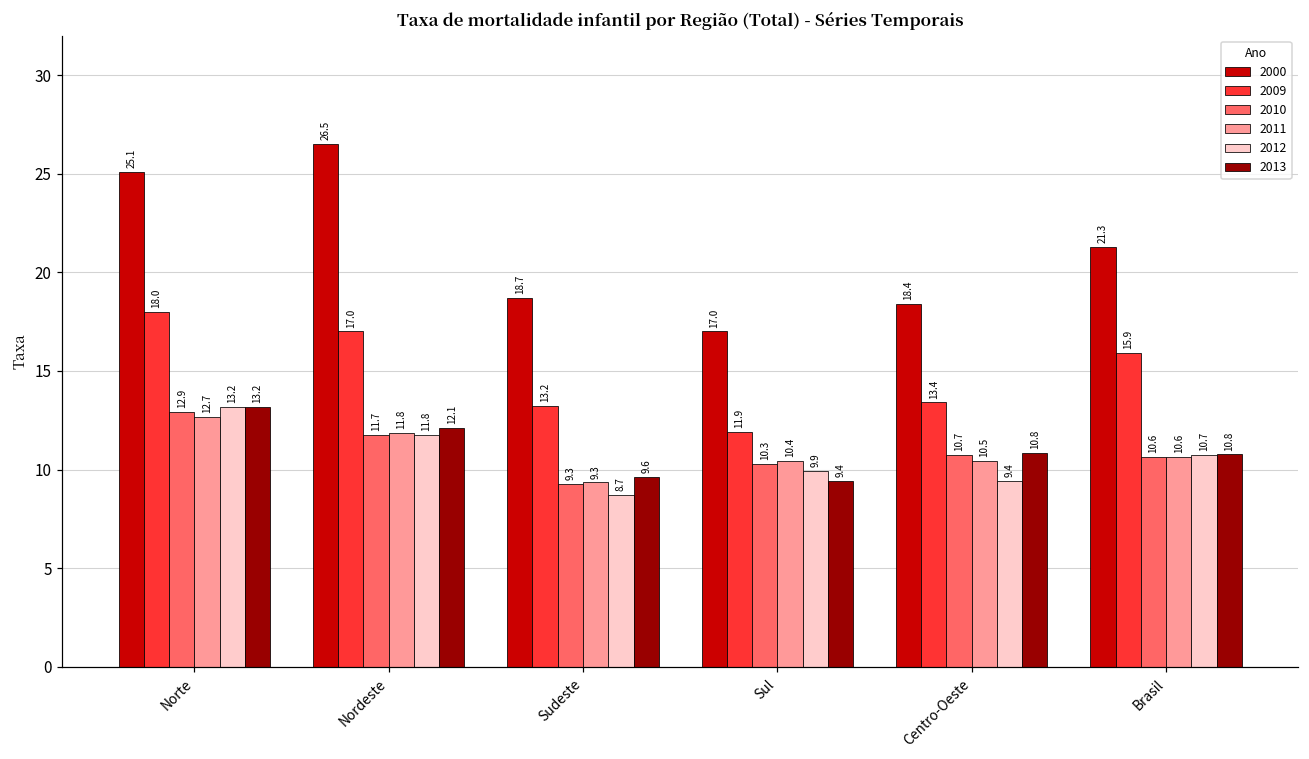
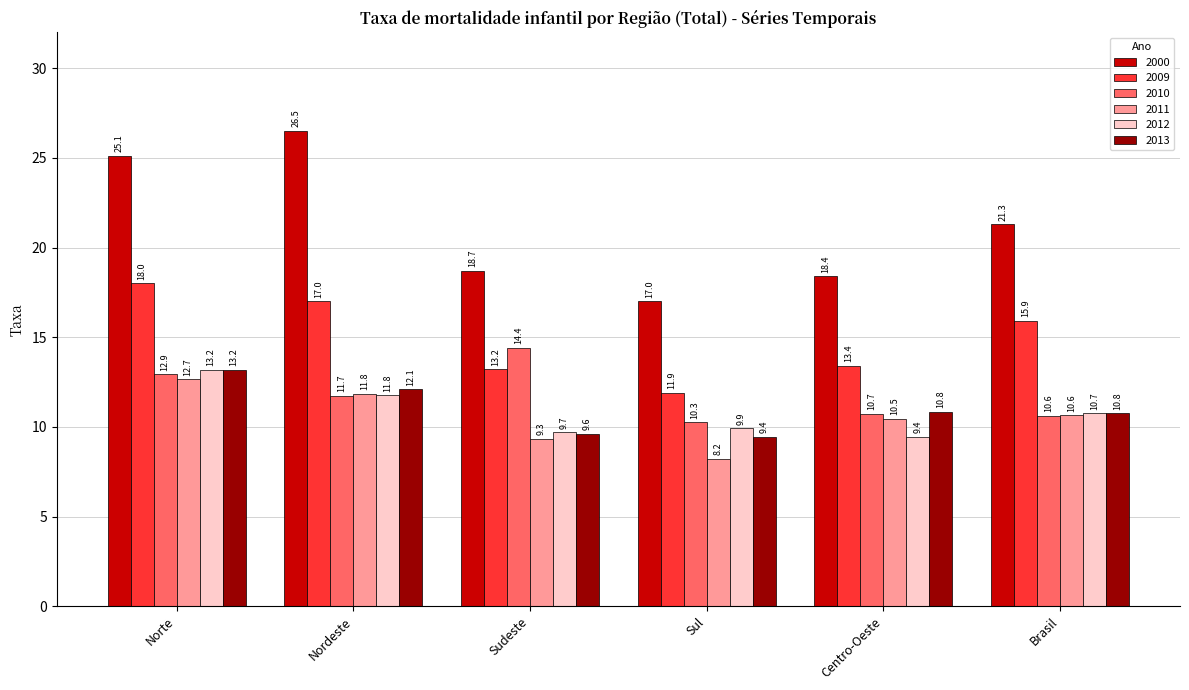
2010, Sudeste: 9.3 -> 14.4
2012, Sudeste: 8.7 -> 9.7
2011, Sul: 10.4 -> 8.2
